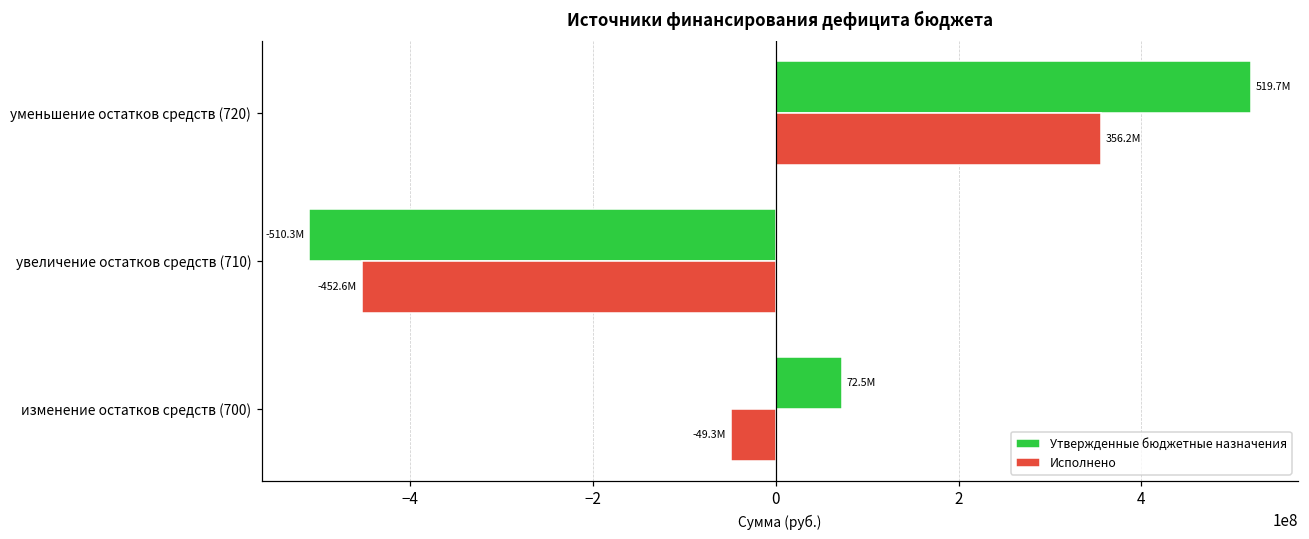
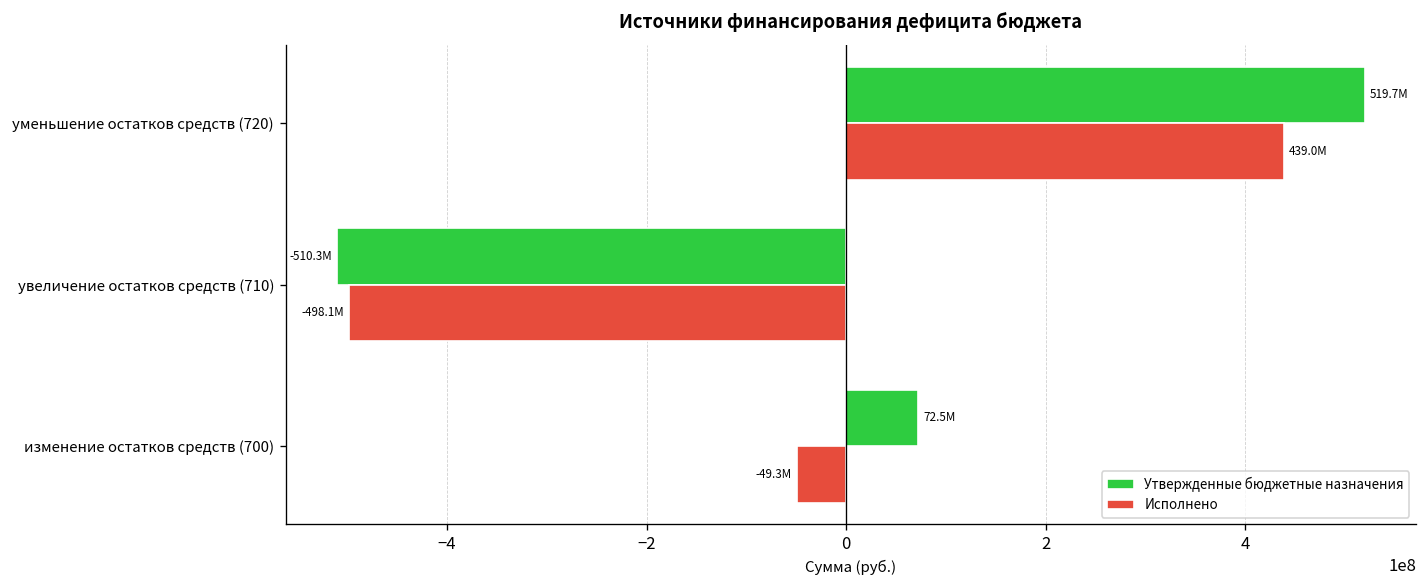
Исполнено, уменьшение остатков средств (720): 356.2M -> 439.0M
Исполнено, увеличение остатков средств (710): -452.6M -> -498.1M
